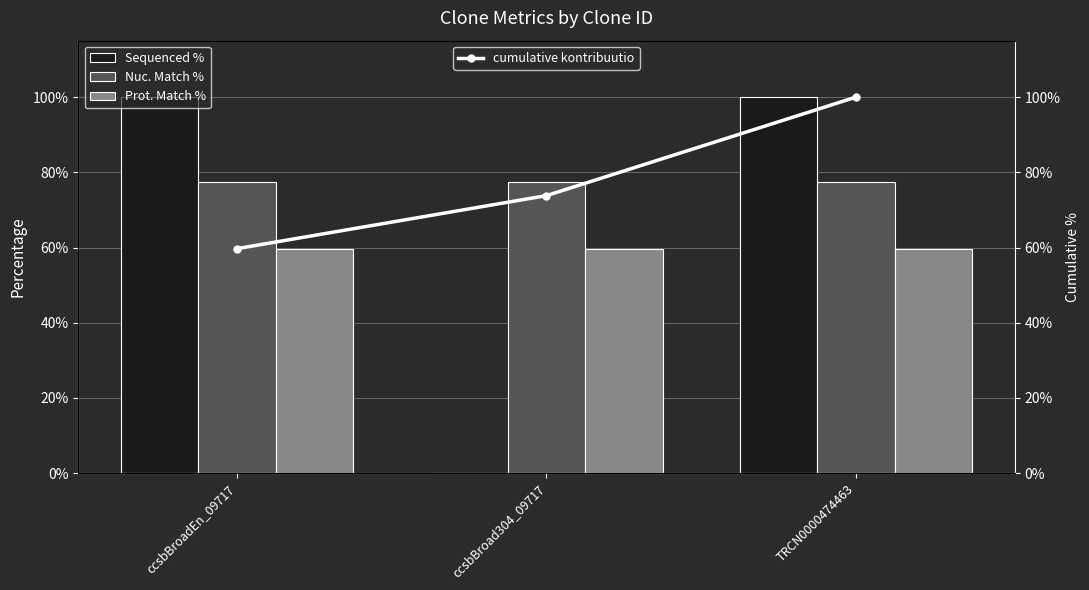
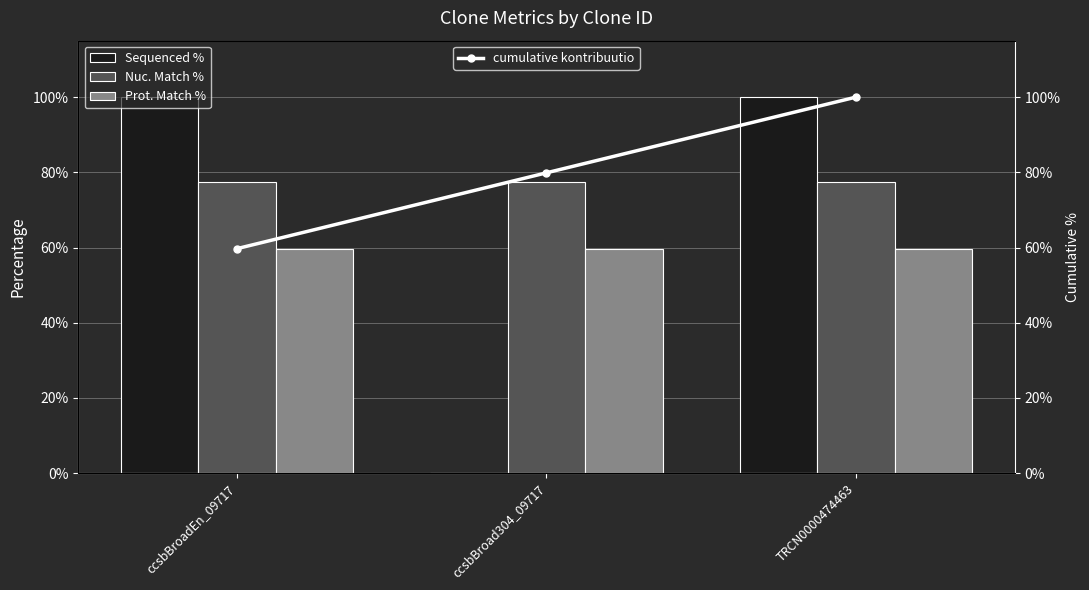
cumulative kontribuutio, ccsbBroad304_09717: 74% -> 80%
